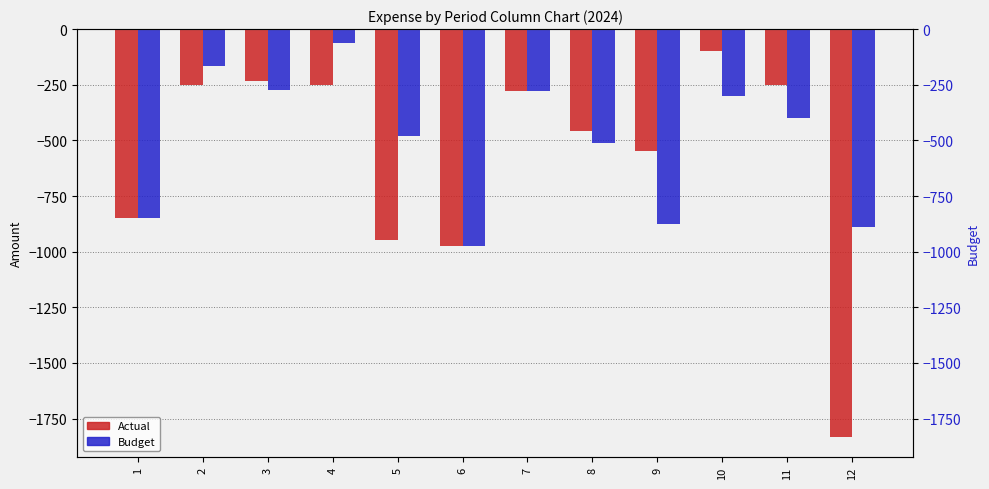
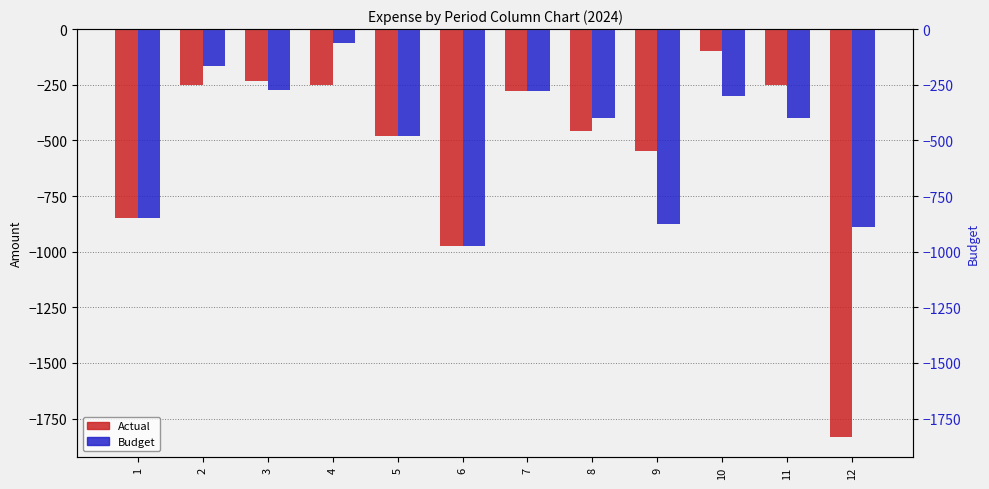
Actual, 5: -950 -> -480
Budget, 8: -510 -> -400
